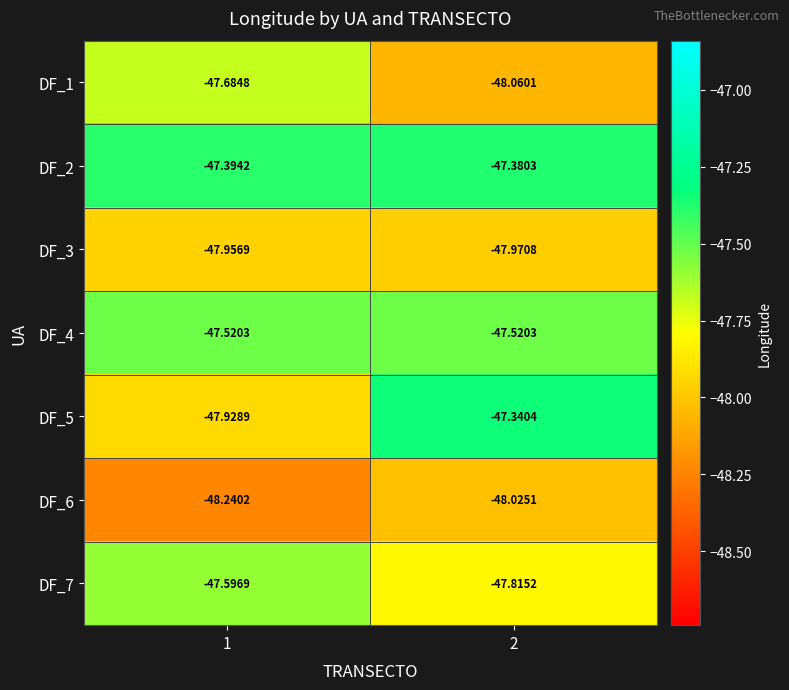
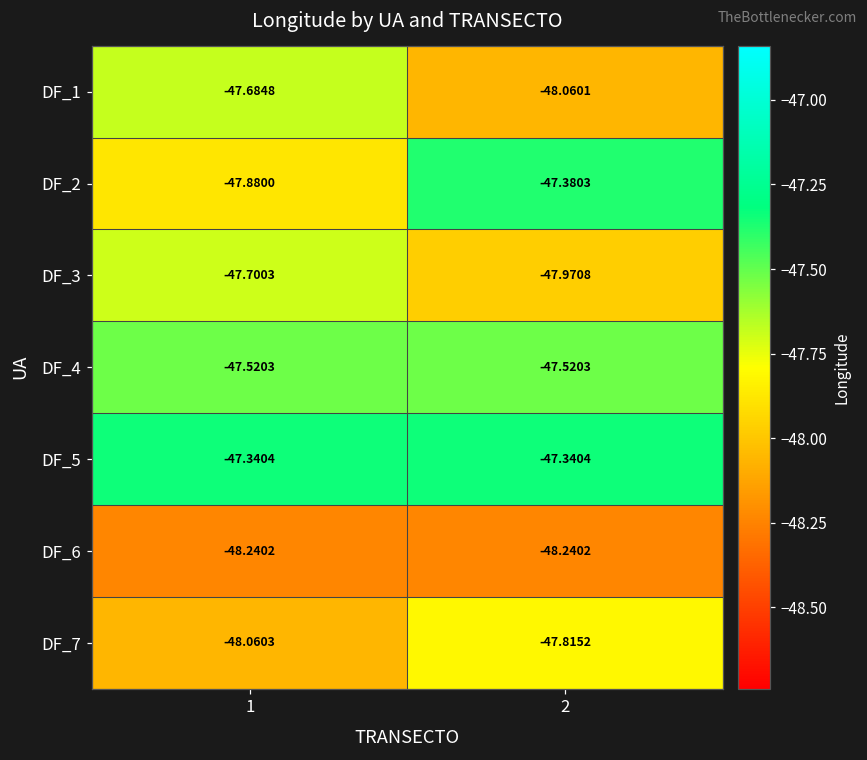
DF_2, 1: -47.3942 -> -47.8800
DF_3, 1: -47.9569 -> -47.7003
DF_5, 1: -47.9289 -> -47.3404
DF_6, 2: -48.0251 -> -48.2402
DF_7, 1: -47.5969 -> -48.0603
